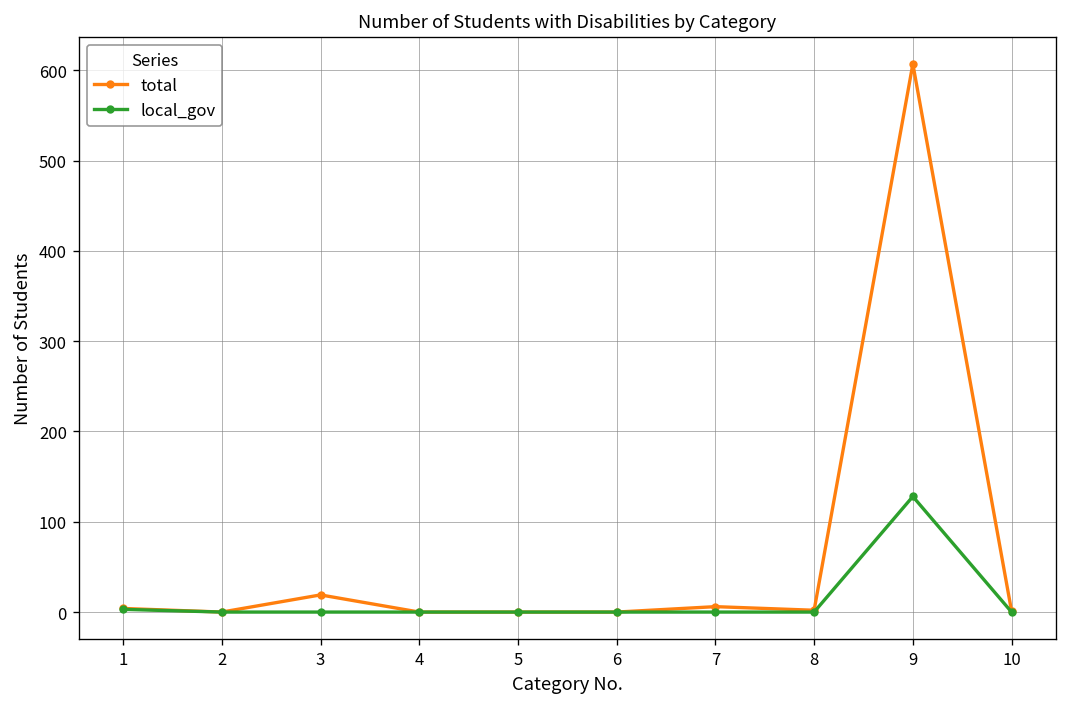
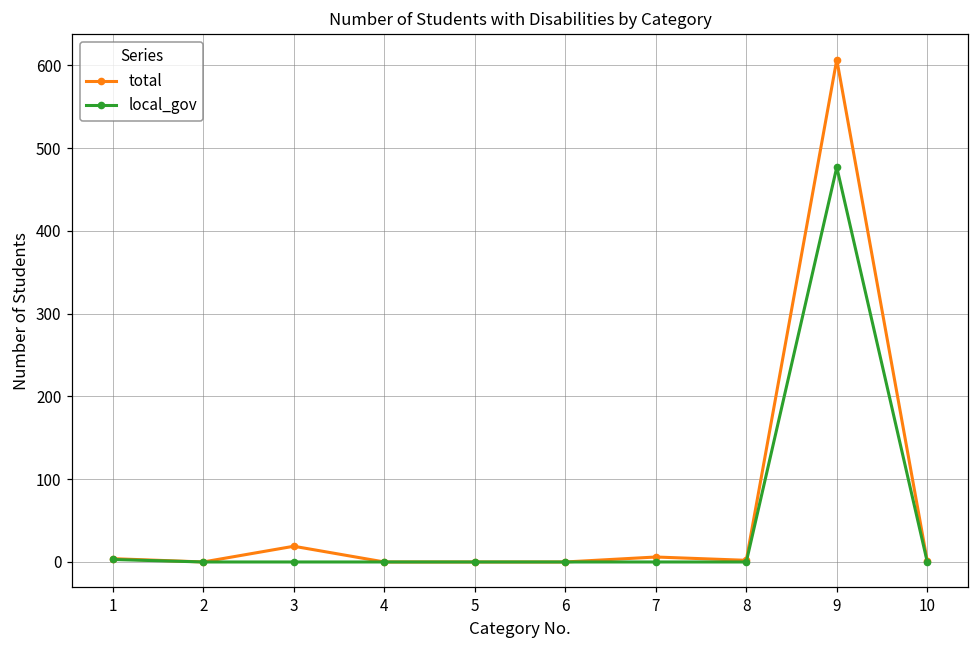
local_gov, 9: 130 -> 480
